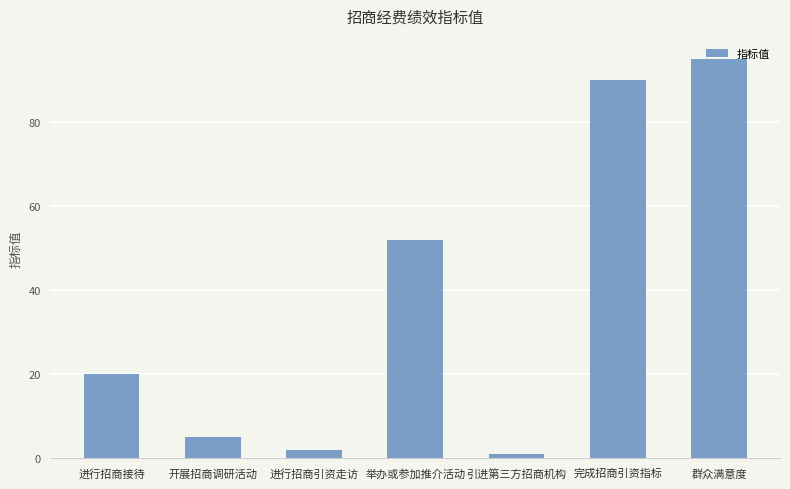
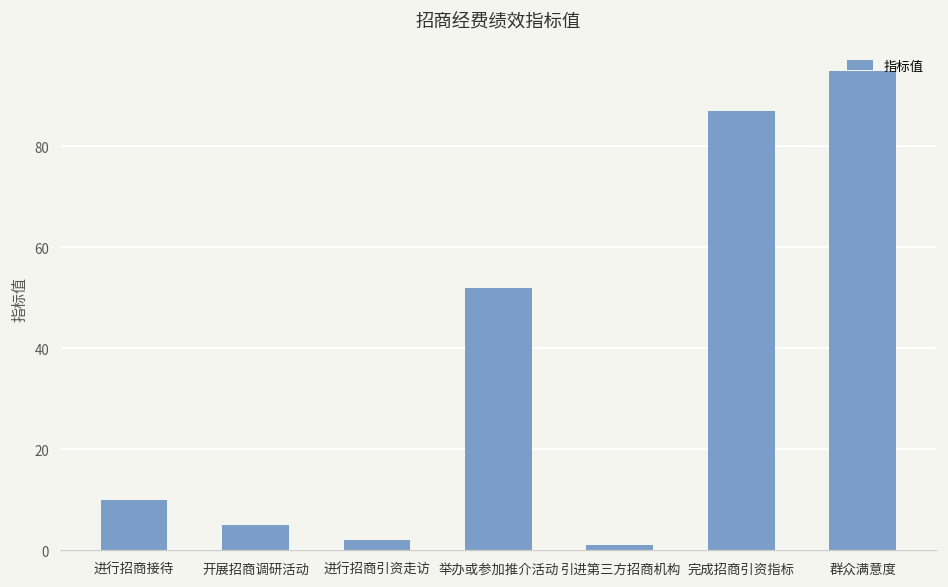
进行招商接待: 20 -> 10
完成招商引资指标: 90 -> 87
